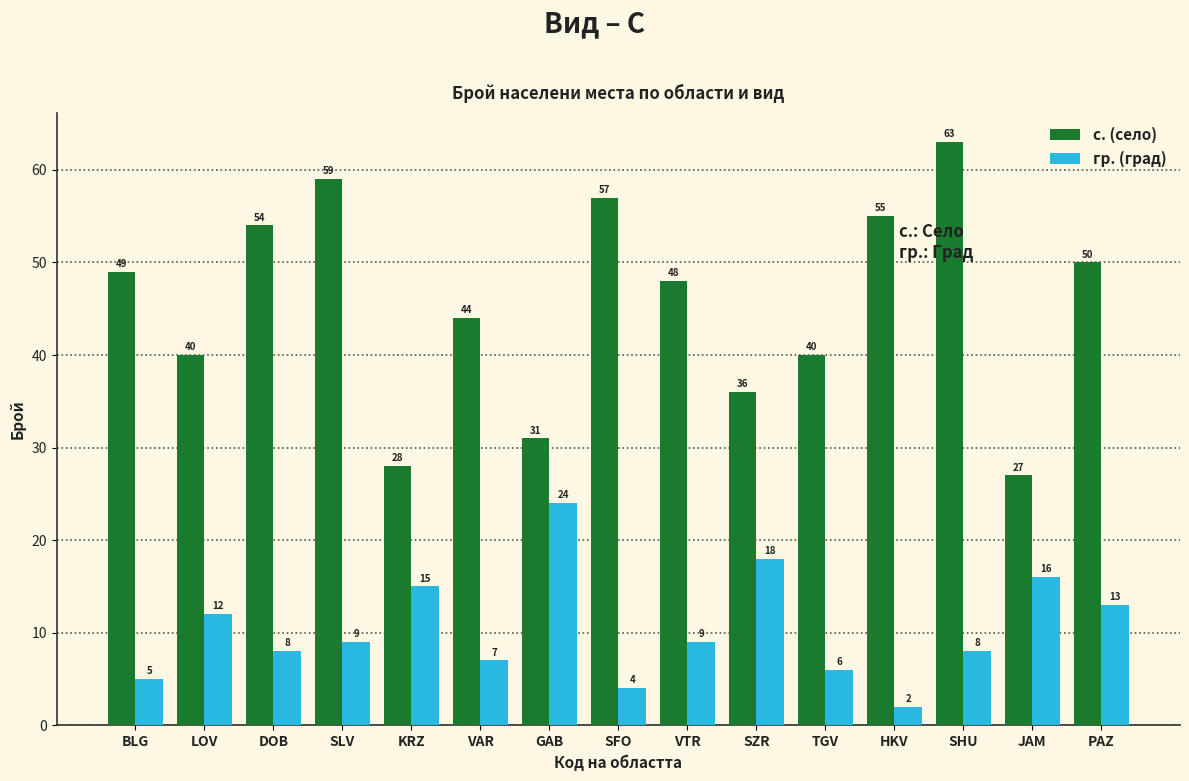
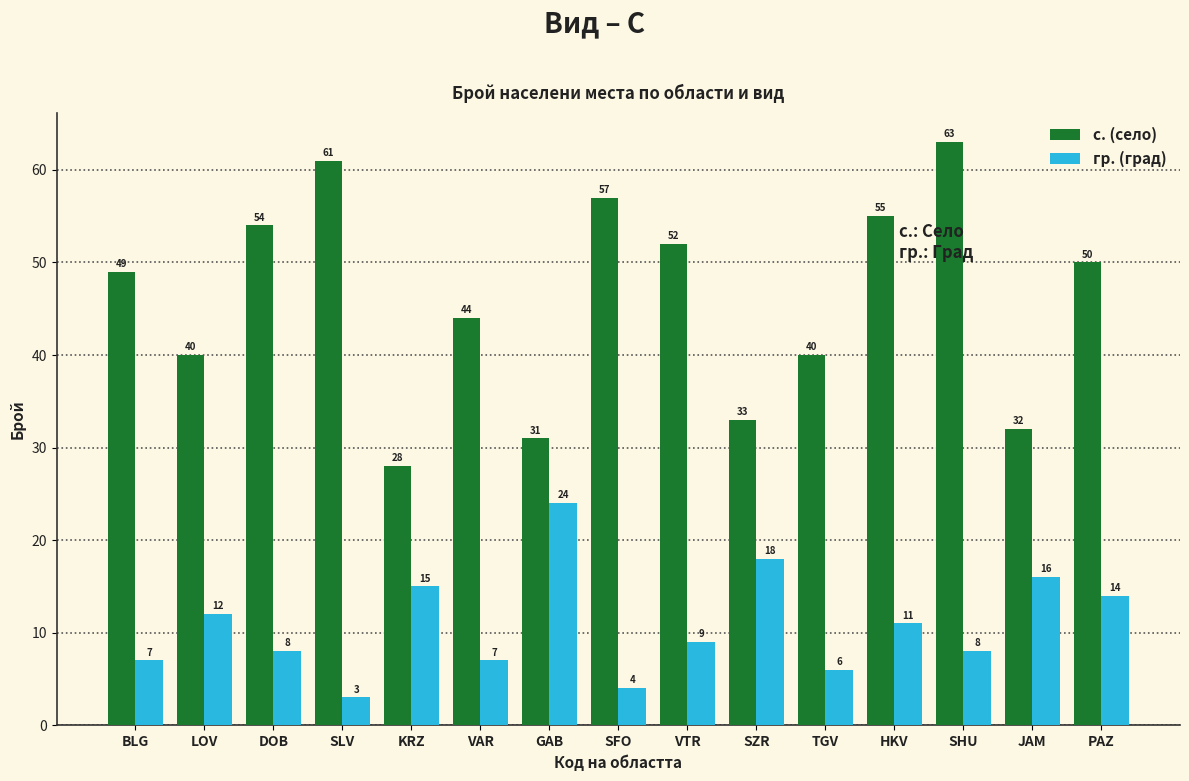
гр. (град), BLG: 5 -> 7
с. (село), SLV: 59 -> 61
гр. (град), SLV: 9 -> 3
с. (село), VTR: 48 -> 52
с. (село), SZR: 36 -> 33
гр. (град), HKV: 2 -> 11
с. (село), JAM: 27 -> 32
гр. (град), PAZ: 13 -> 14
